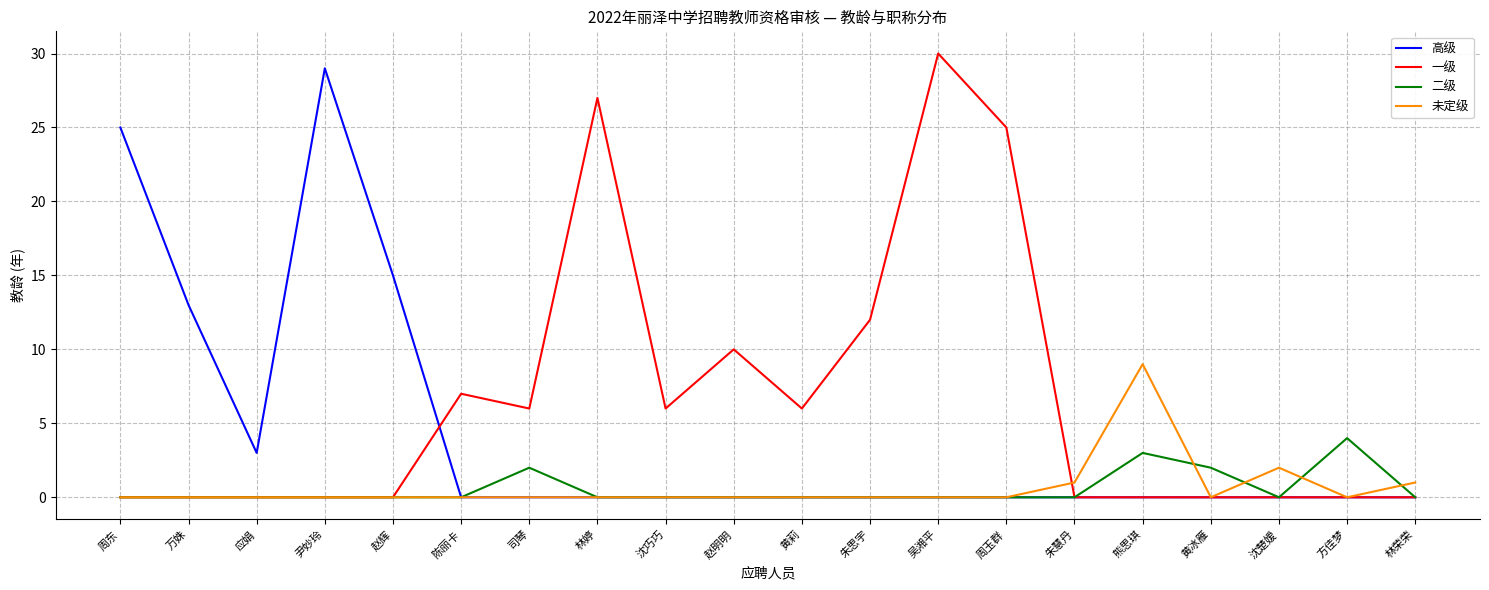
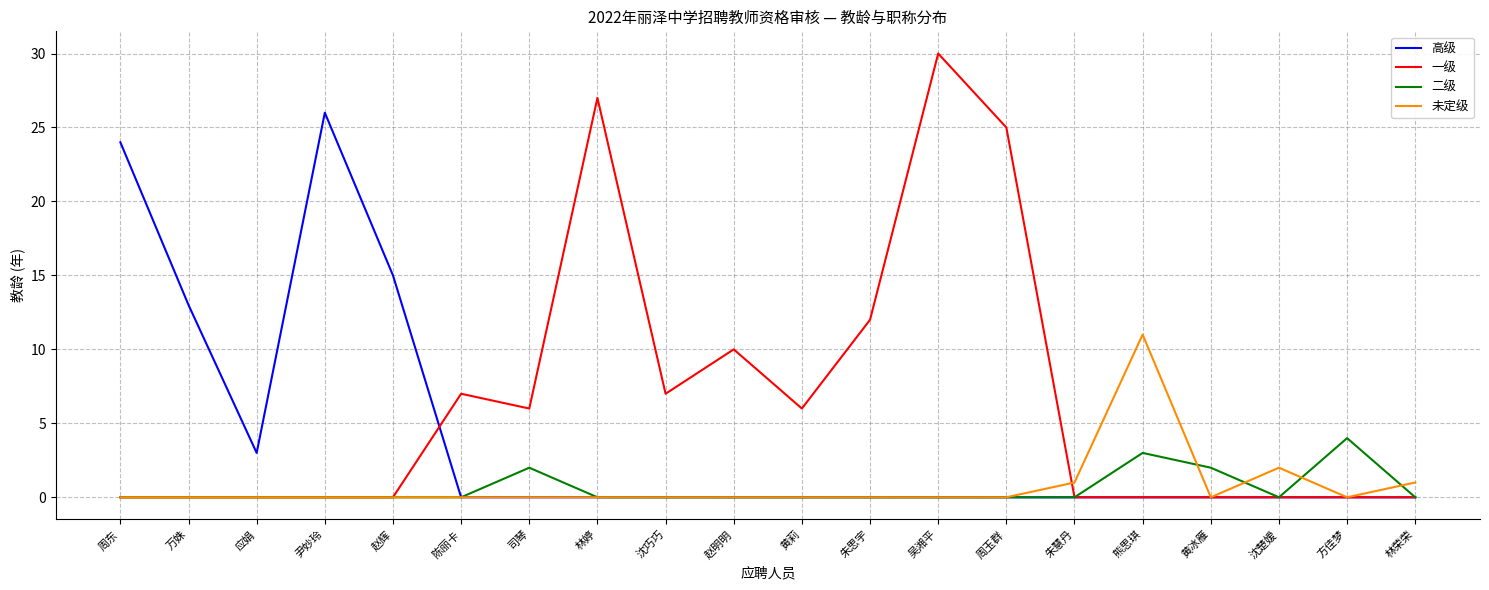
高级, 周东: 25 -> 24
高级, 尹妙玲: 29 -> 26
一级, 沈巧巧: 6 -> 7
未定级, 熊思琪: 9 -> 11
